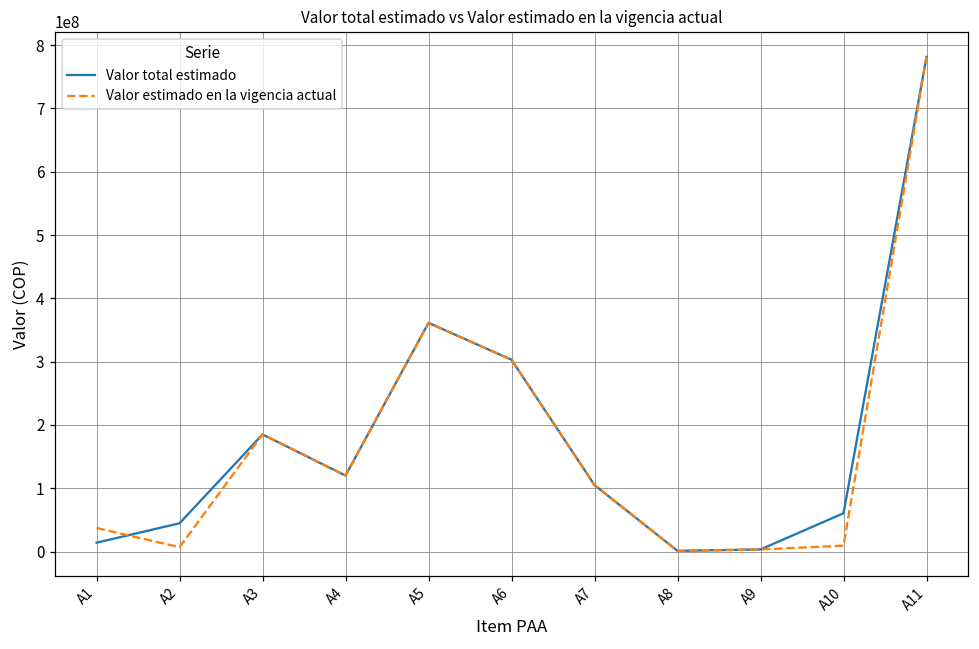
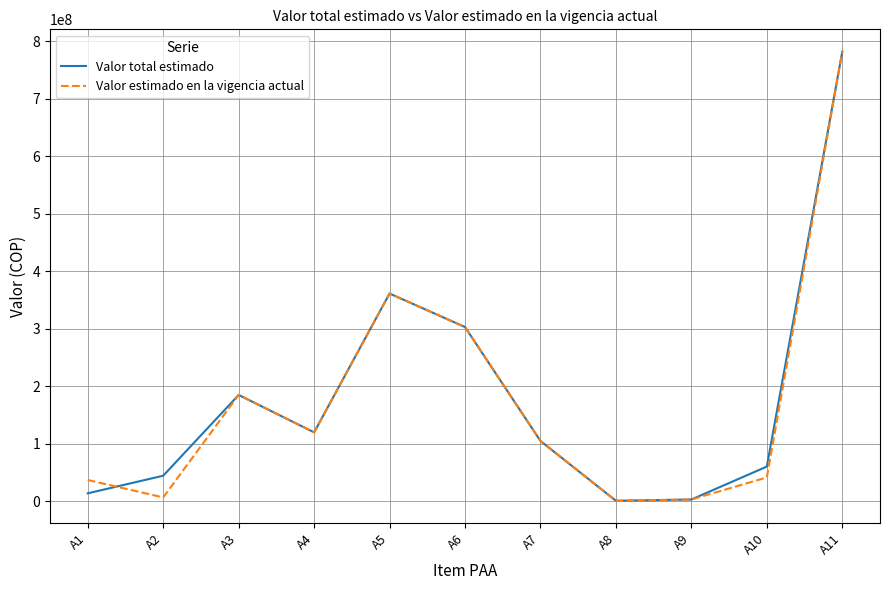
Valor estimado en la vigencia actual, A10: 10000000 -> 40000000
